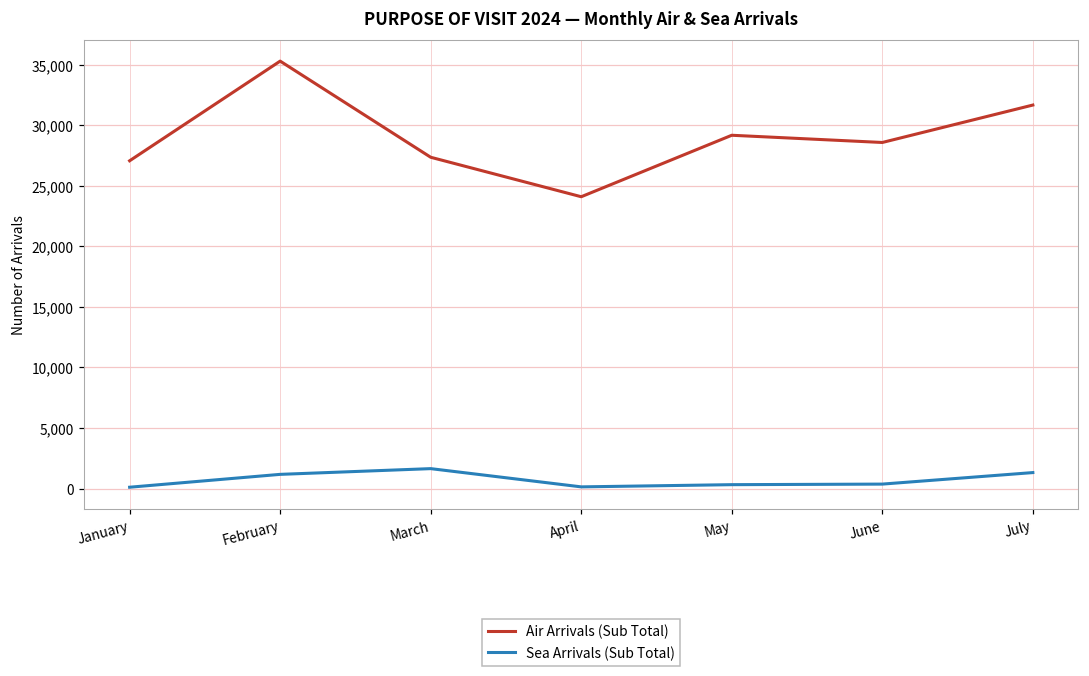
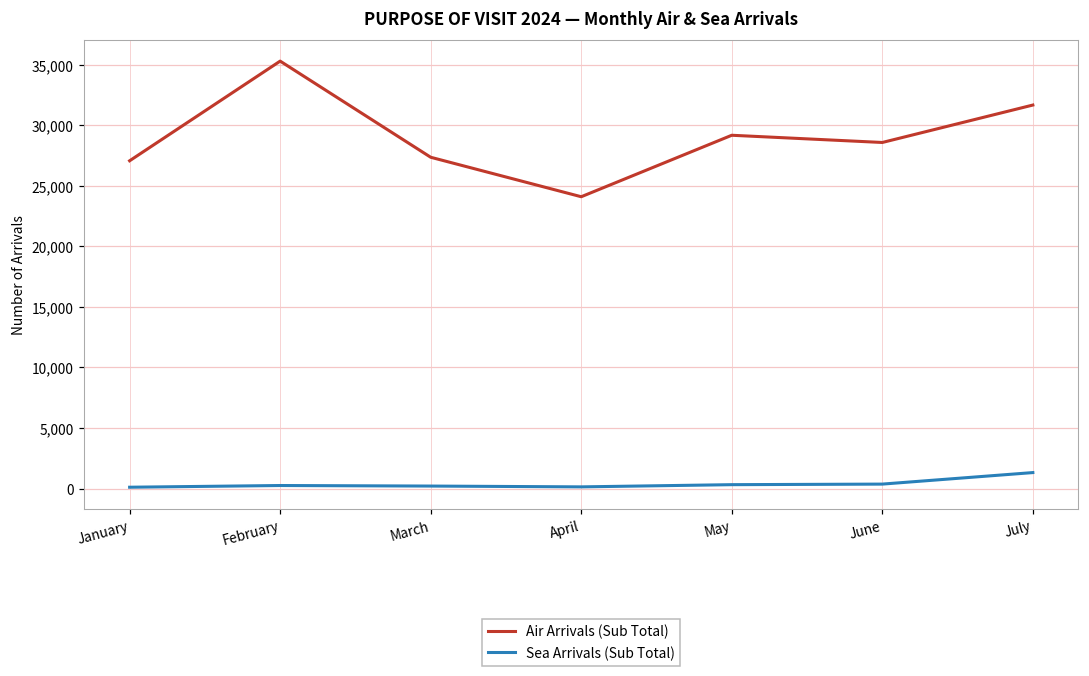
Sea Arrivals (Sub Total), February: 1,200 -> 300
Sea Arrivals (Sub Total), March: 1,700 -> 200
